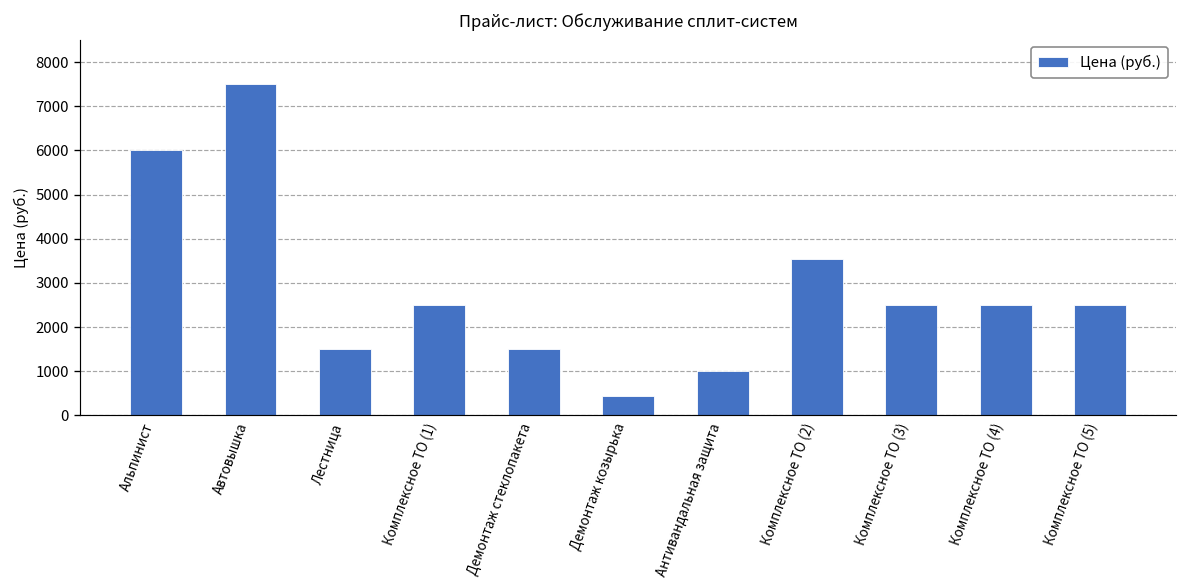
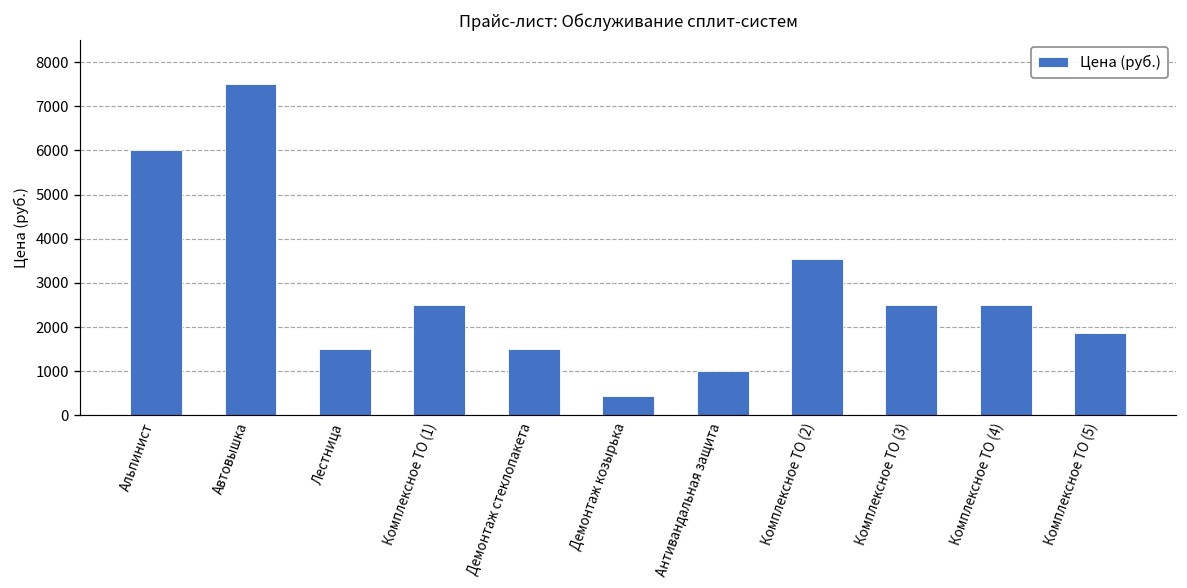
Комплексное ТО (5): 2500 -> 1900
